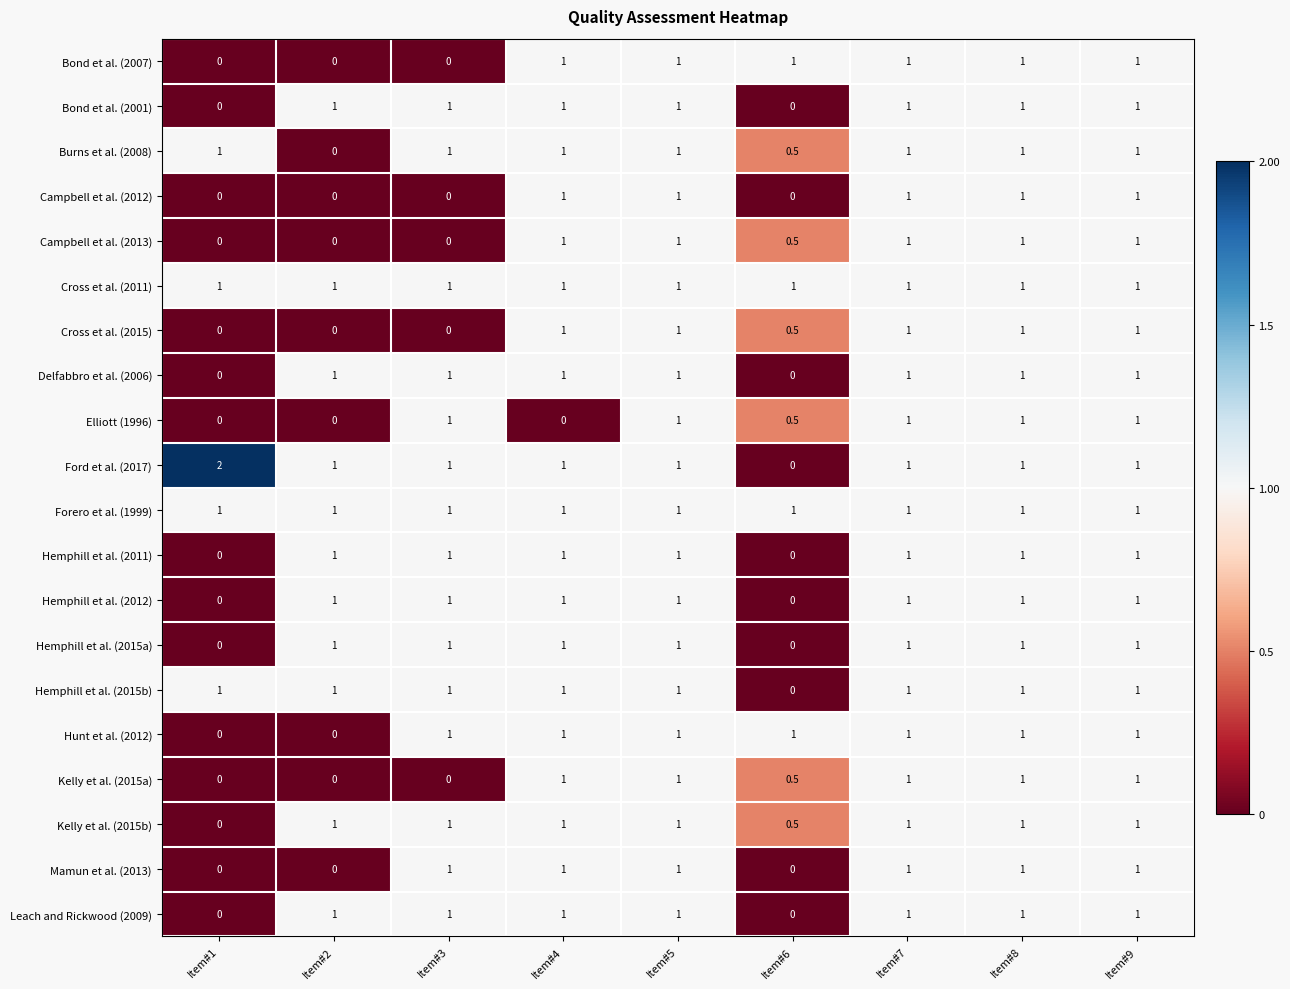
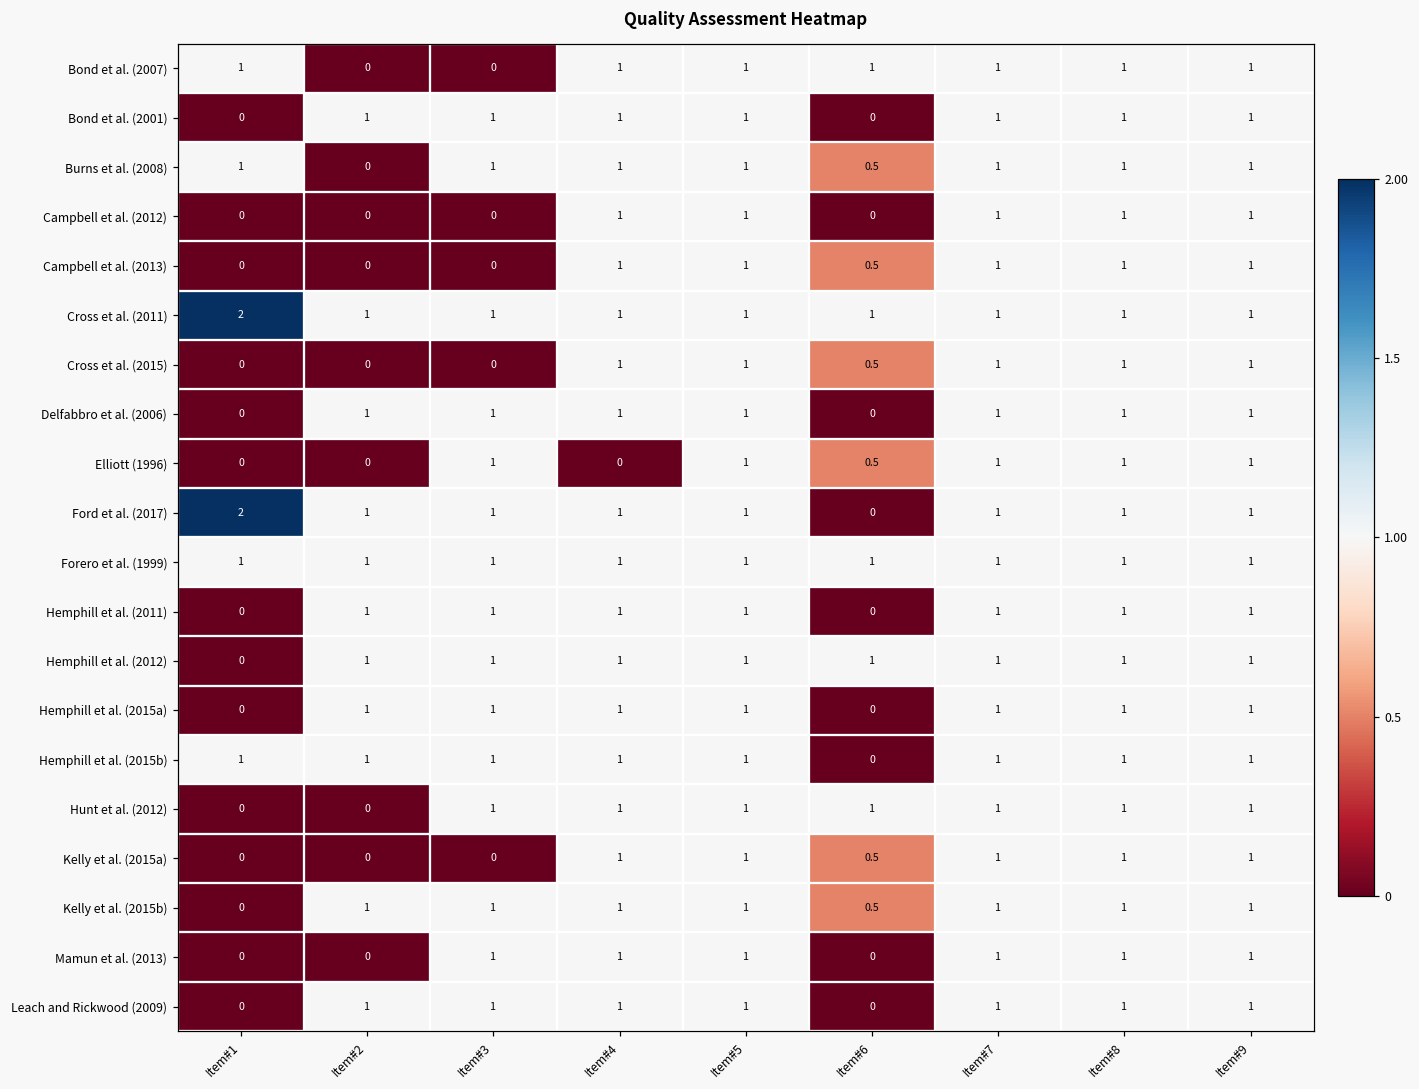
Bond et al. (2007), Item#1: 0 -> 1
Cross et al. (2011), Item#1: 1 -> 2
Hemphill et al. (2012), Item#6: 0 -> 1
